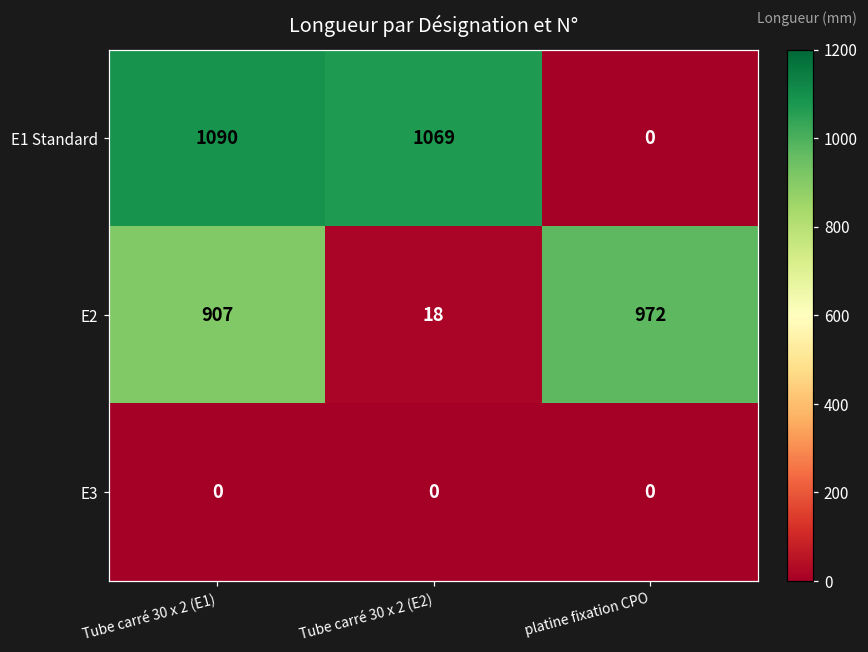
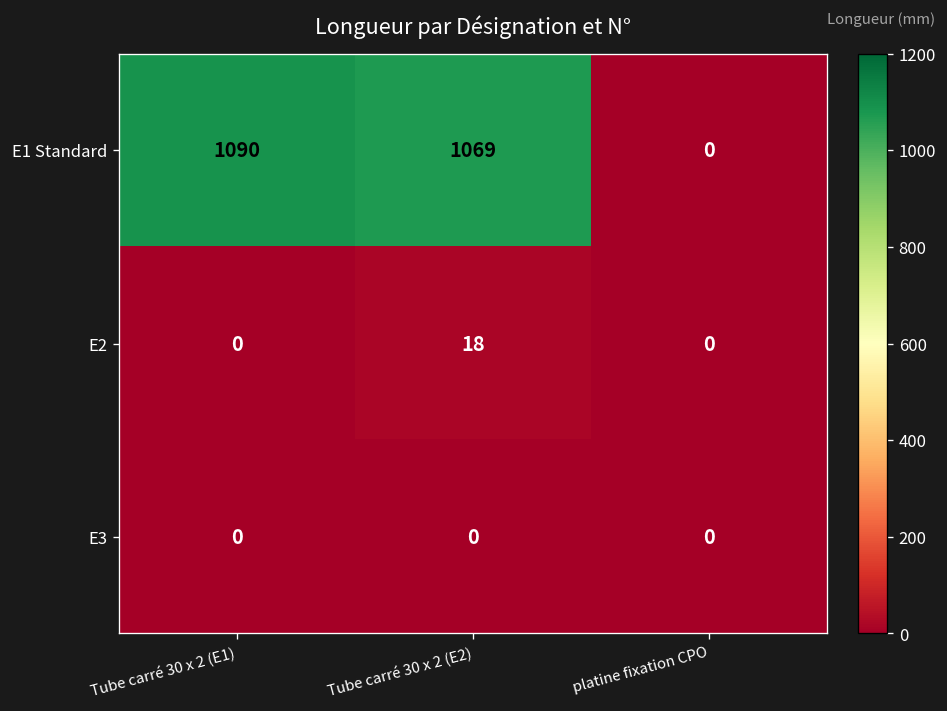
E2, Tube carré 30 x 2 (E1): 907 -> 0
E2, platine fixation CPO: 972 -> 0
